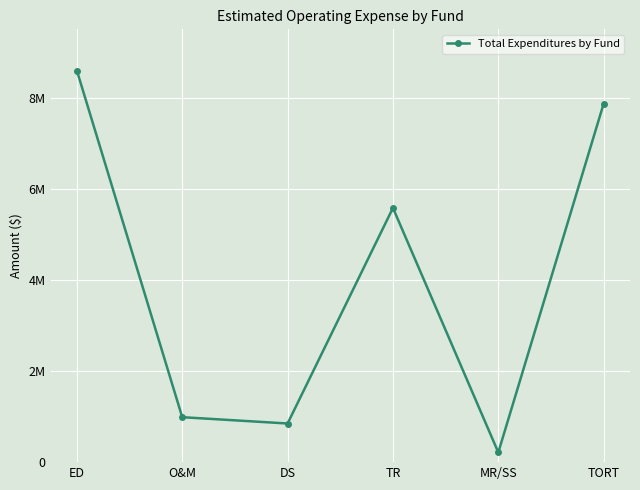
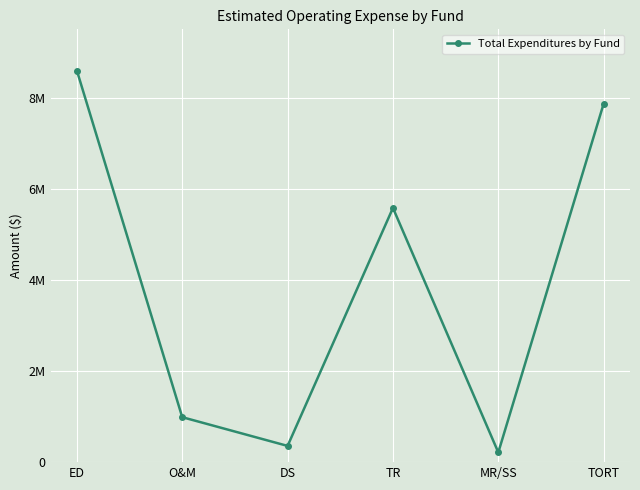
DS: 800000 -> 400000
